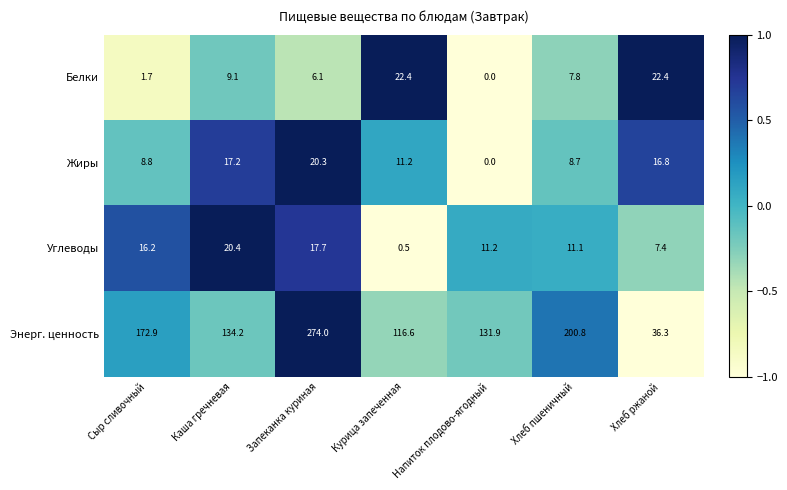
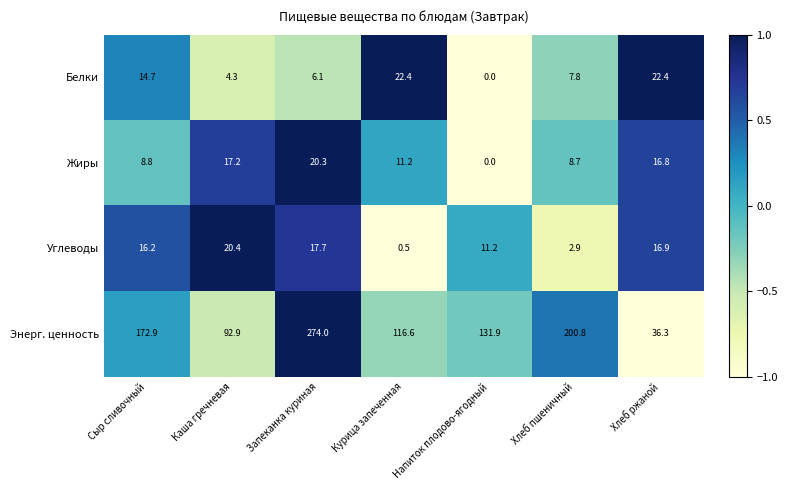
Белки, Сыр сливочный: 1.7 -> 14.7
Белки, Каша гречневая: 9.1 -> 4.3
Углеводы, Хлеб пшеничный: 11.1 -> 2.9
Углеводы, Хлеб ржаной: 7.4 -> 16.9
Энерг. ценность, Каша гречневая: 134.2 -> 92.9
